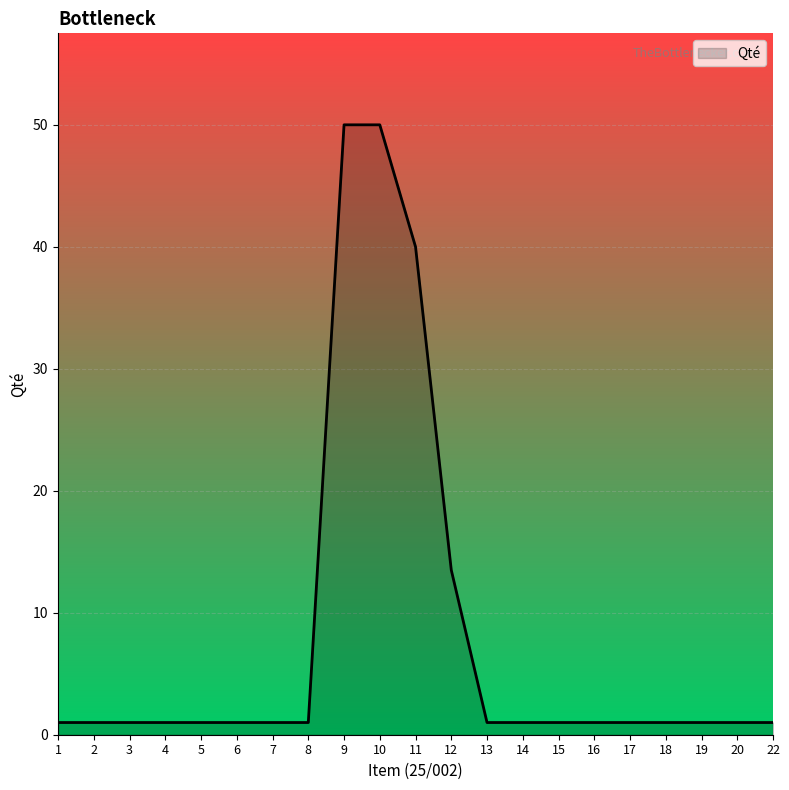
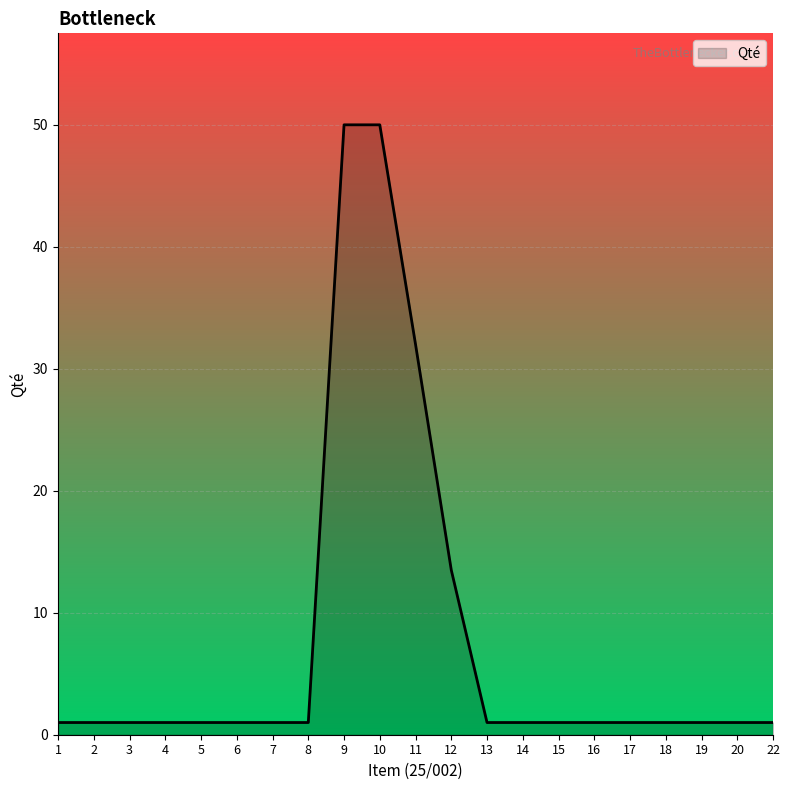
11: 40 -> 32
